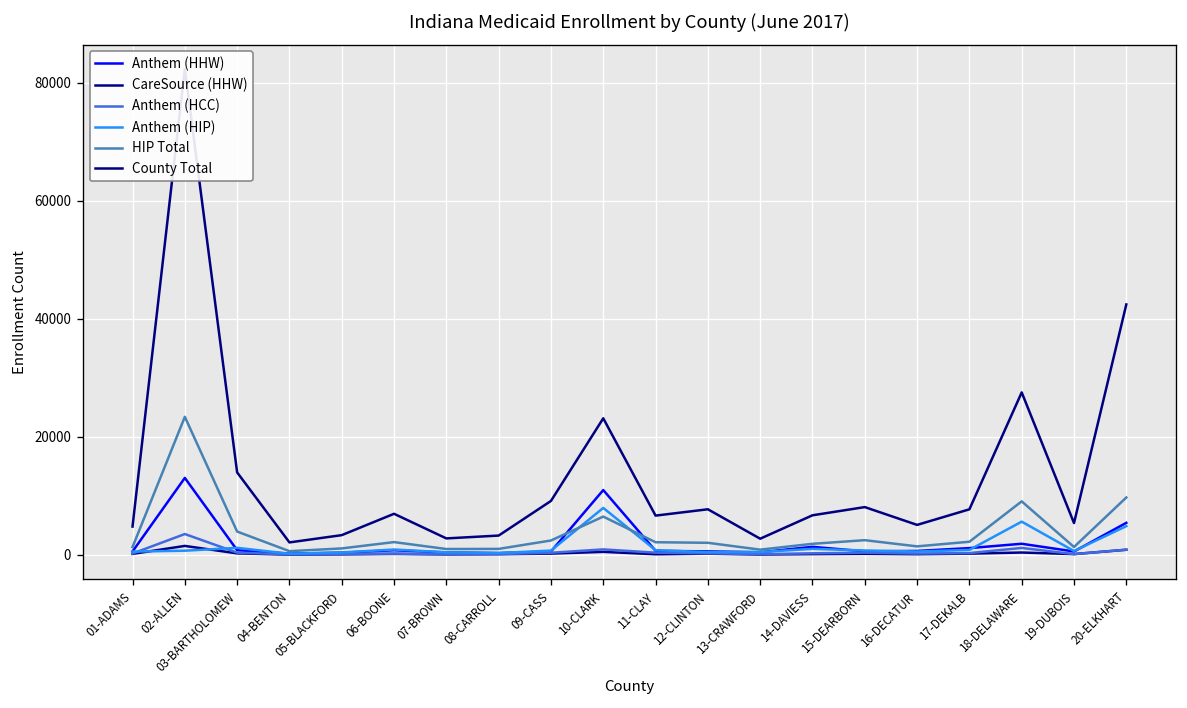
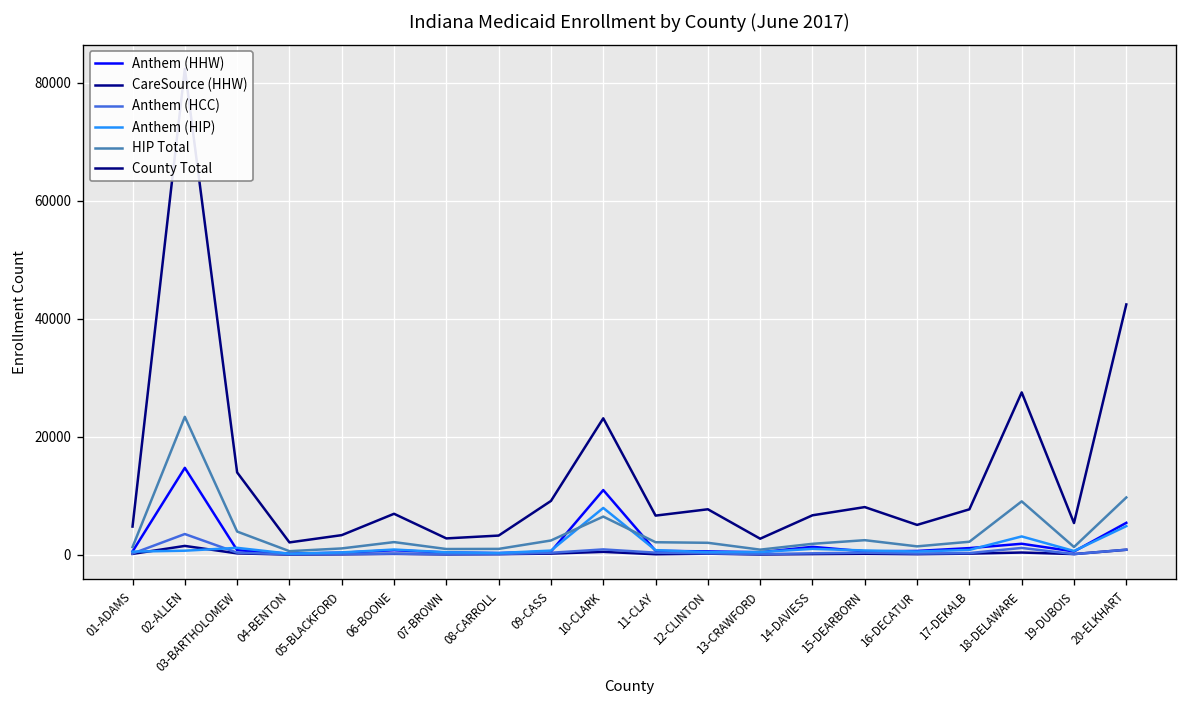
Anthem (HHW), 02-ALLEN: 13000 -> 15000
Anthem (HIP), 18-DELAWARE: 6000 -> 3000
